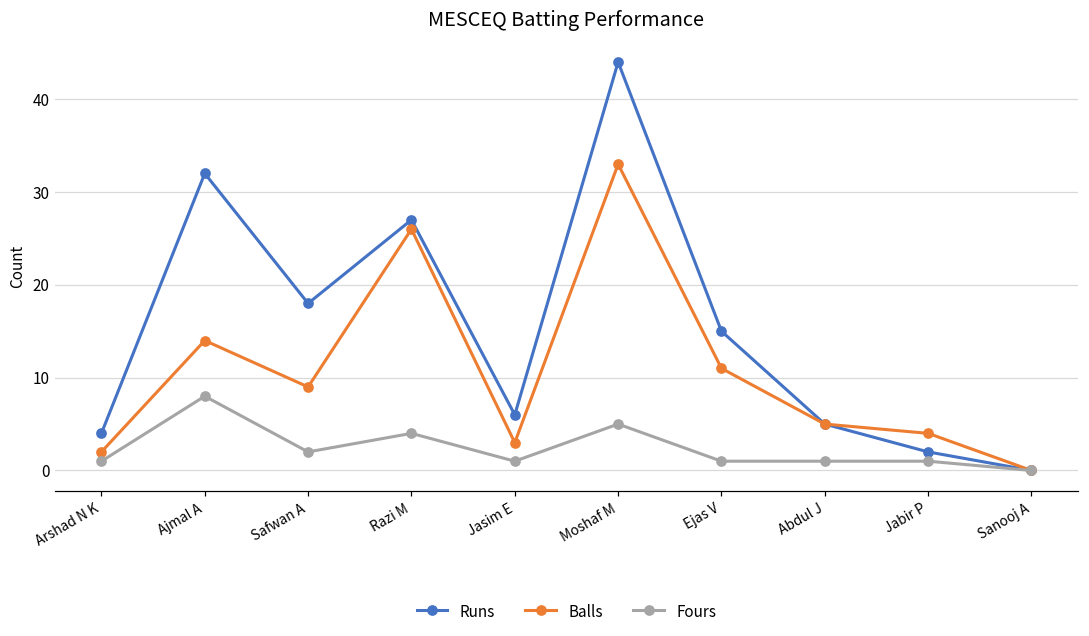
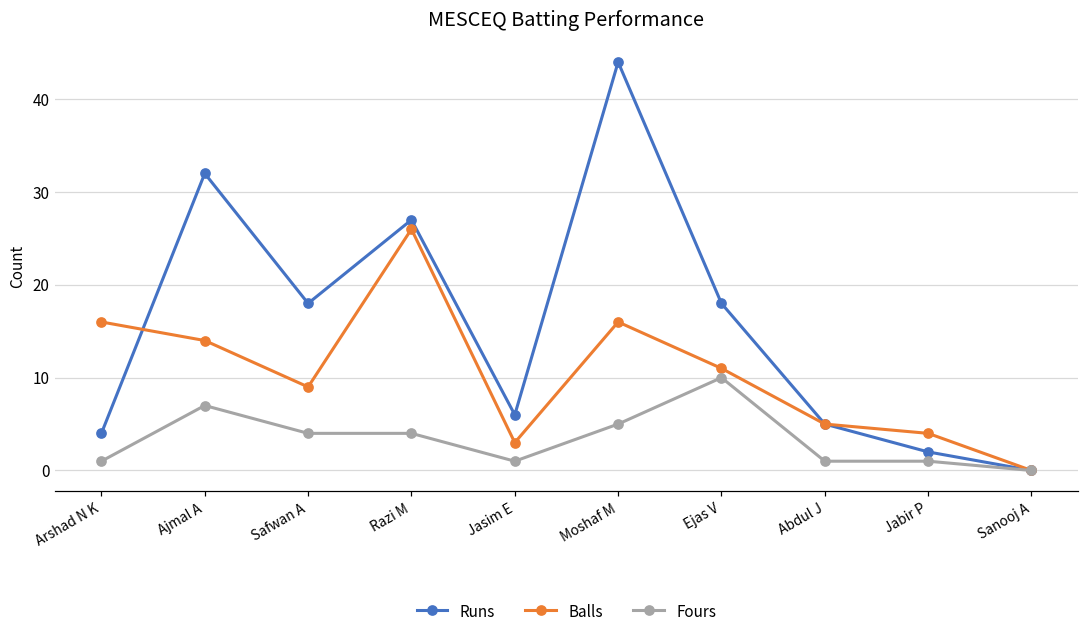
Balls, Arshad N K: 2 -> 16
Fours, Ajmal A: 8 -> 7
Fours, Safwan A: 2 -> 4
Balls, Moshaf M: 33 -> 16
Runs, Ejas V: 15 -> 18
Fours, Ejas V: 1 -> 10
